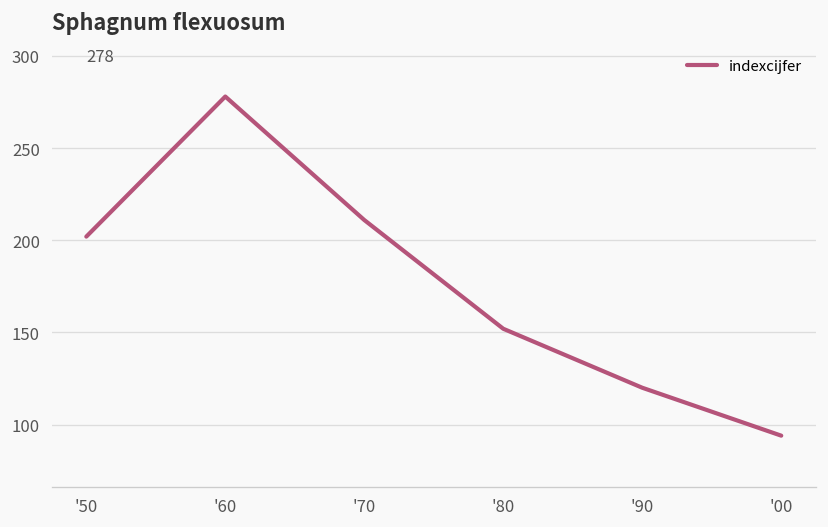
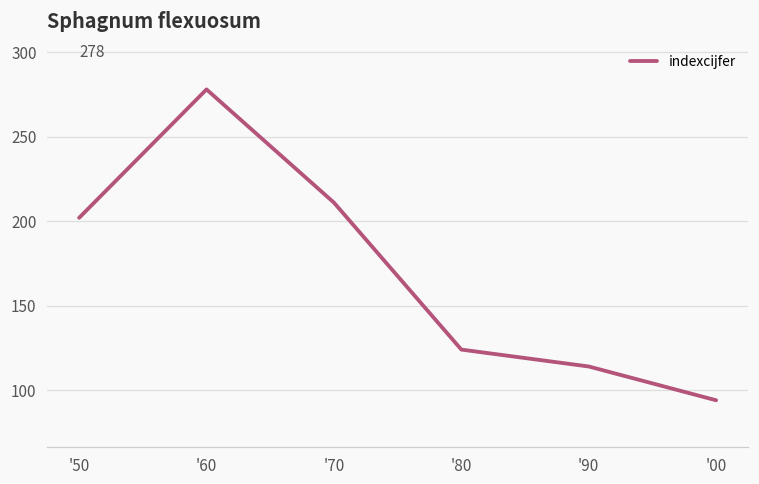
'80: 152 -> 124
'90: 120 -> 114
